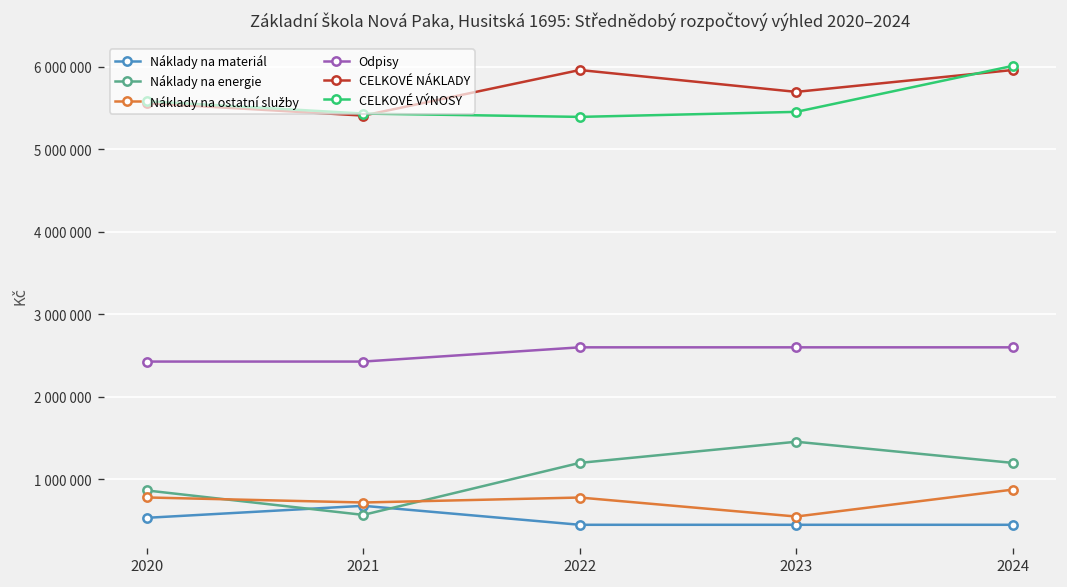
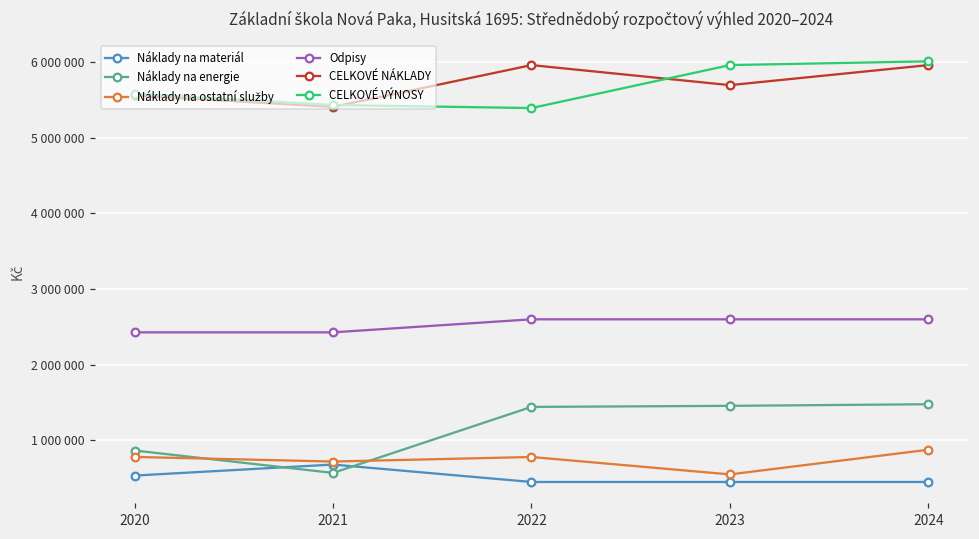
Náklady na energie, 2022: 1200000 -> 1400000
CELKOVÉ VÝNOSY, 2023: 5500000 -> 6000000
Náklady na energie, 2024: 1200000 -> 1500000
